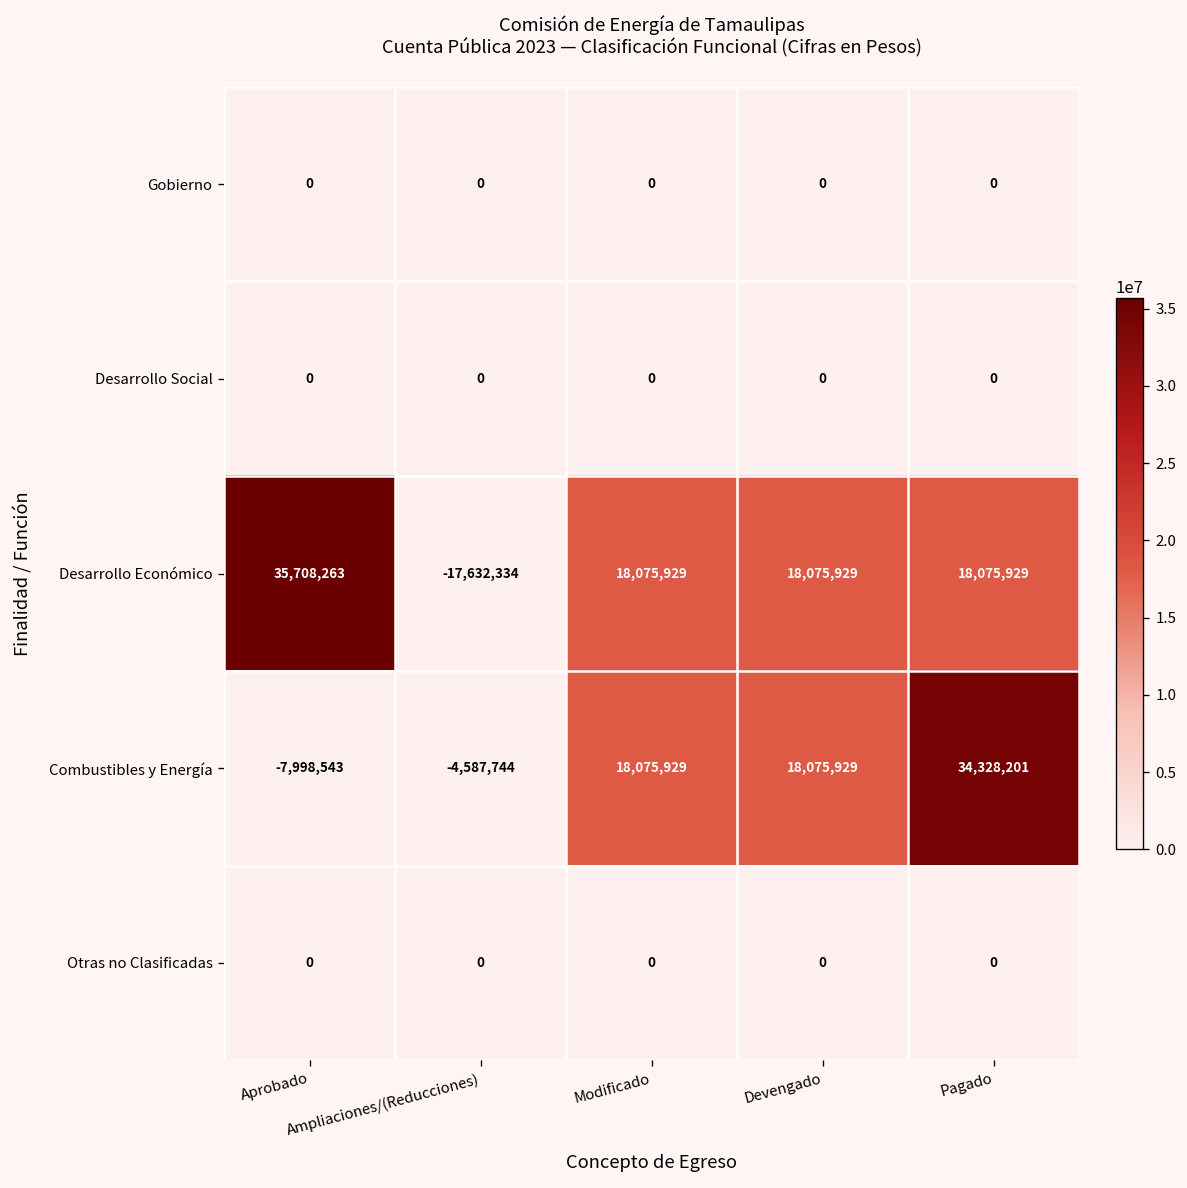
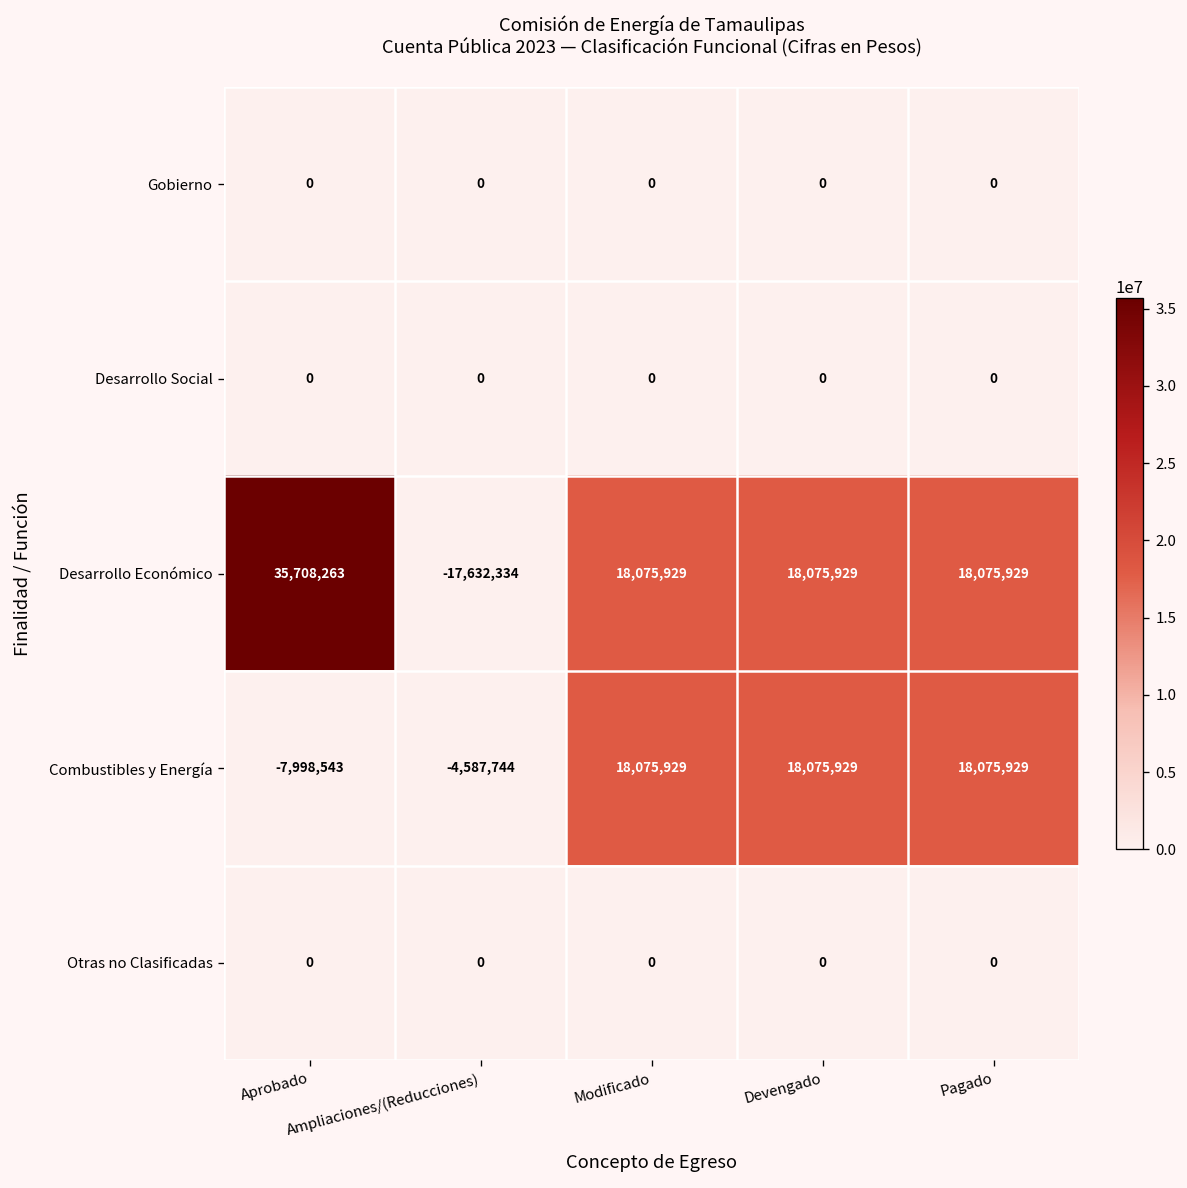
Combustibles y Energía, Pagado: 34,328,201 -> 18,075,929
